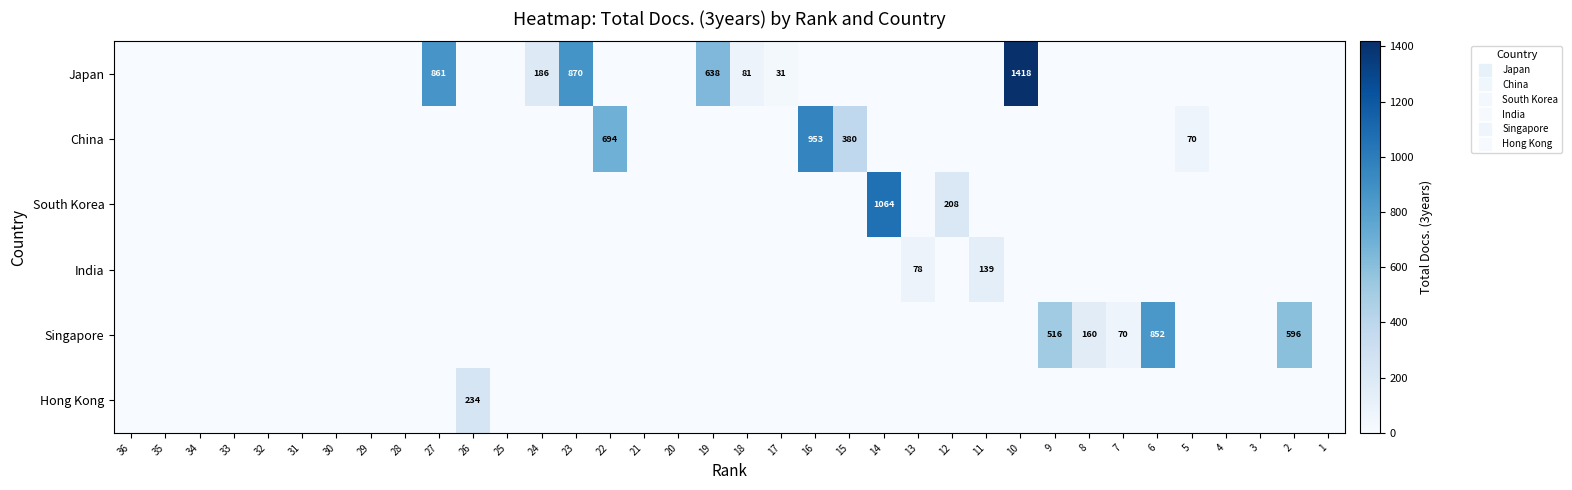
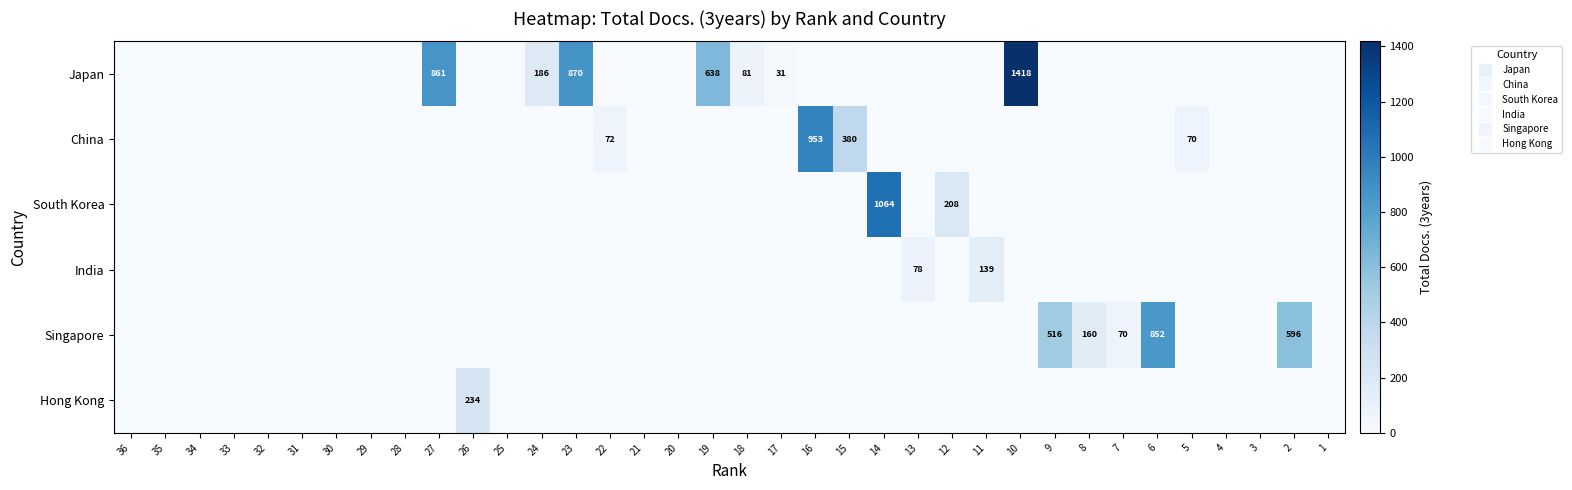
China, 22: 694 -> 72
